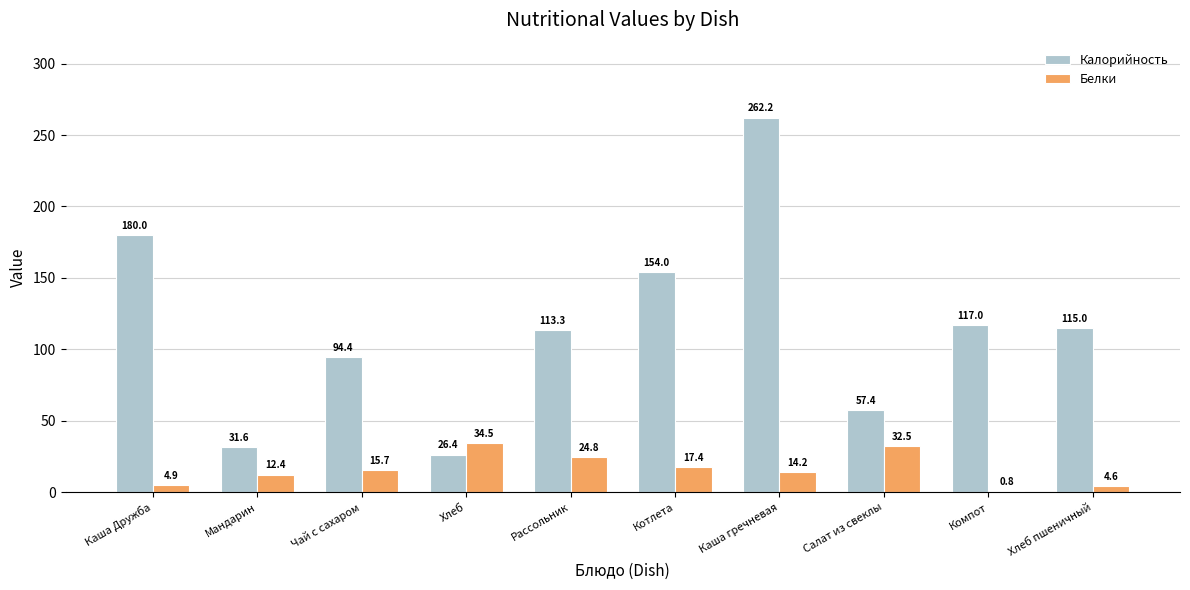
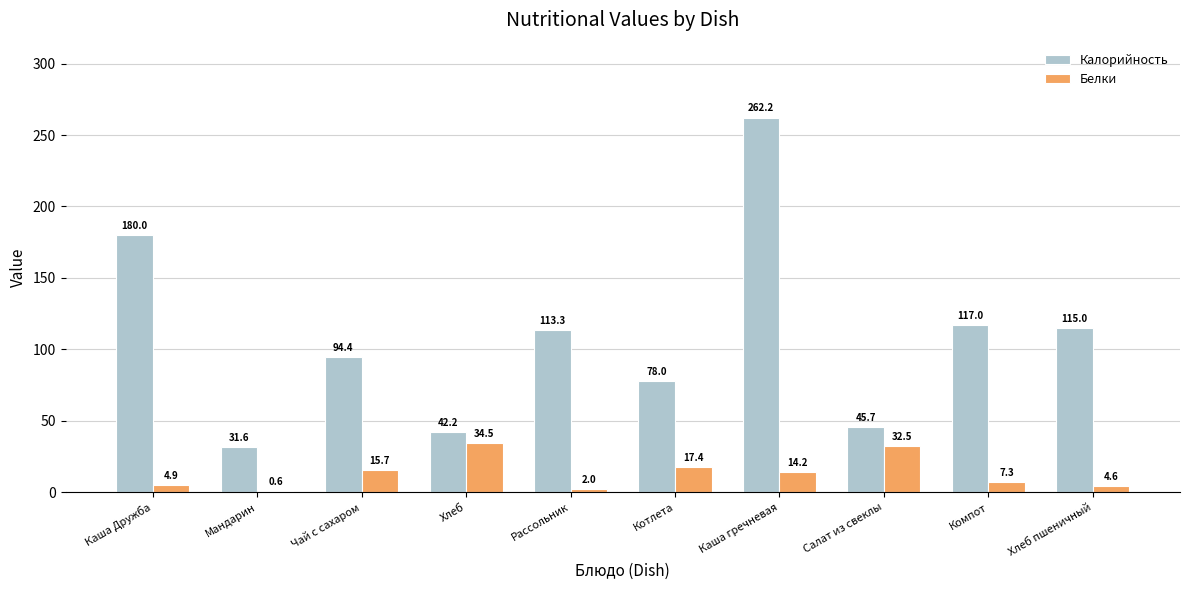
Белки, Мандарин: 12.4 -> 0.6
Калорийность, Хлеб: 26.4 -> 42.2
Белки, Рассольник: 24.8 -> 2.0
Калорийность, Котлета: 154.0 -> 78.0
Калорийность, Салат из свеклы: 57.4 -> 45.7
Белки, Компот: 0.8 -> 7.3
